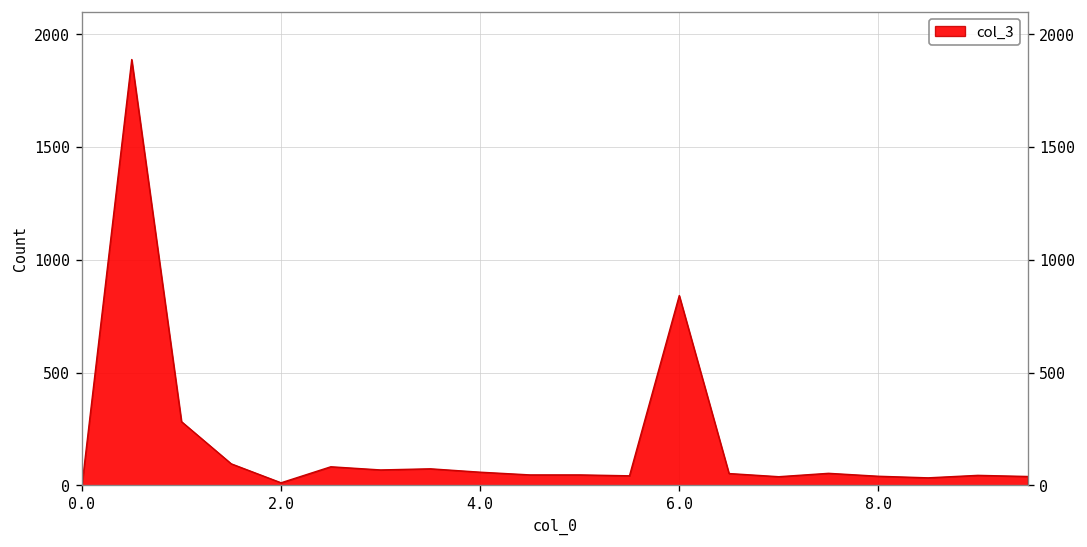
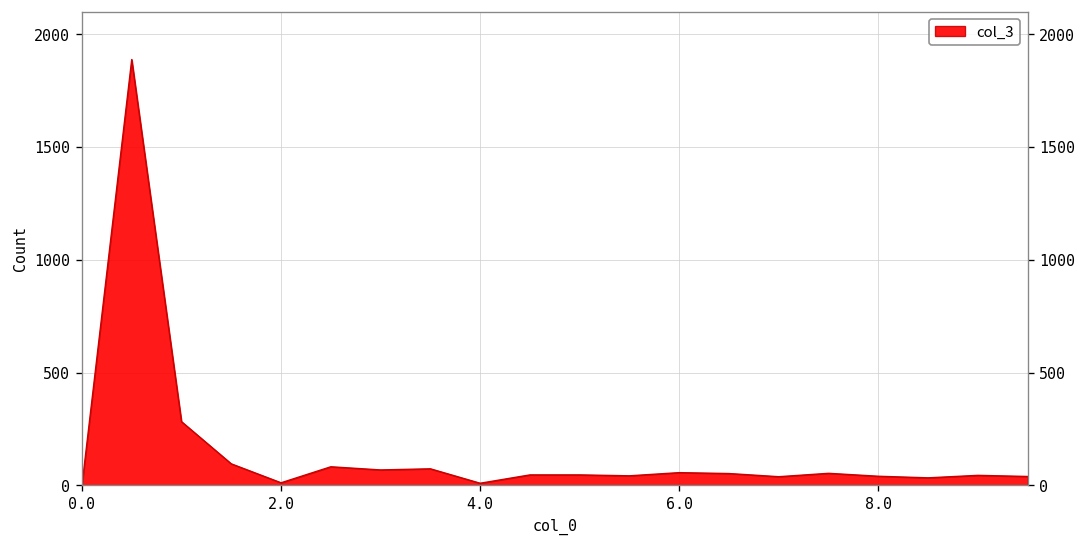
4.0: 60 -> 10
6.0: 840 -> 60
